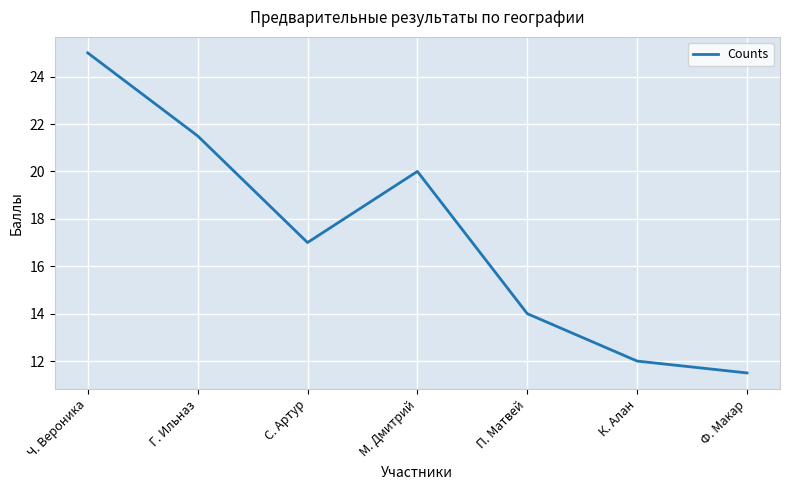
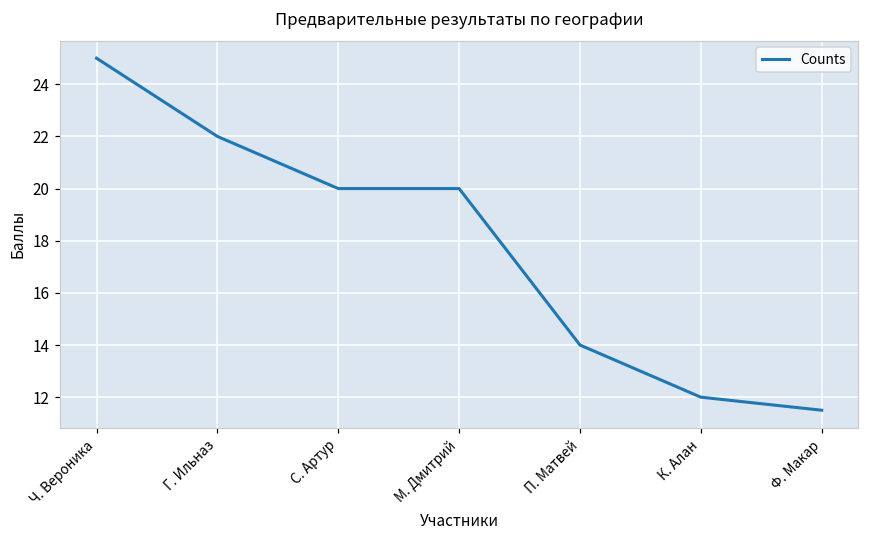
Г. Ильназ: 21.5 -> 22.0
С. Артур: 17 -> 20
